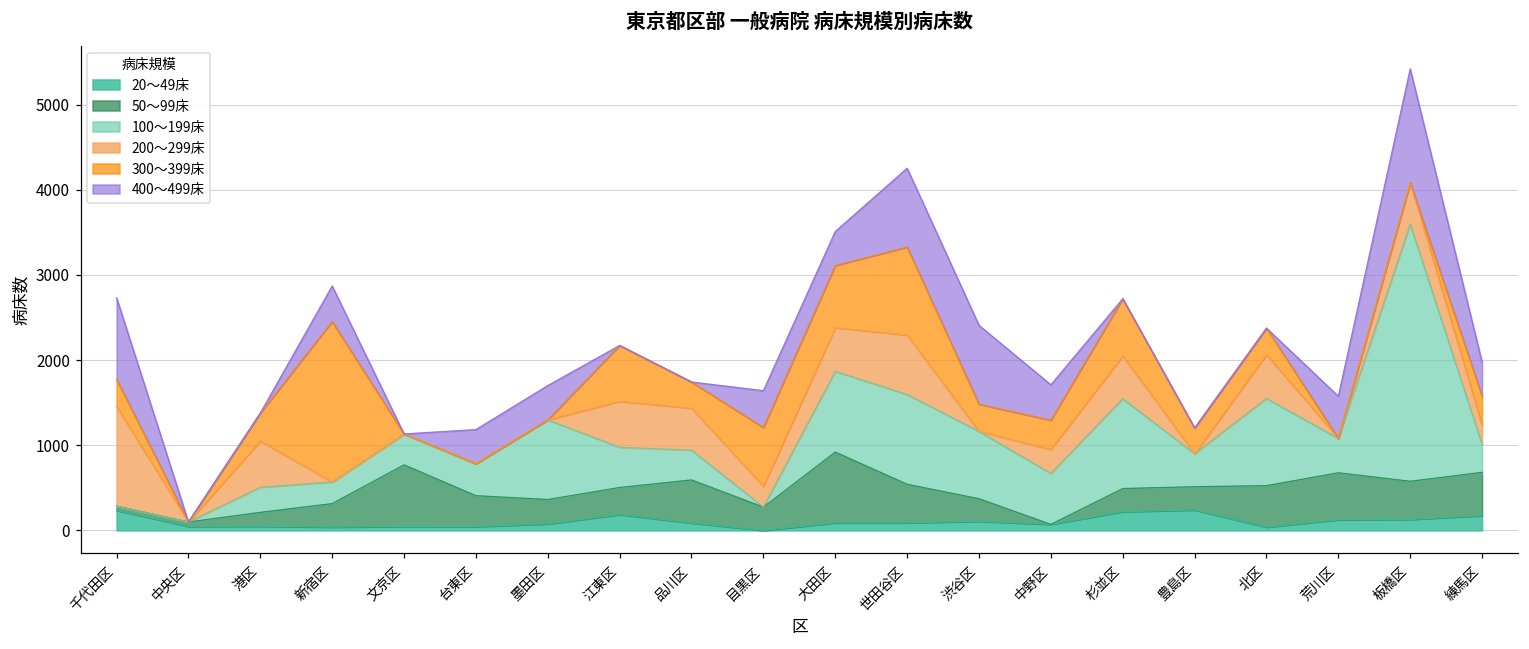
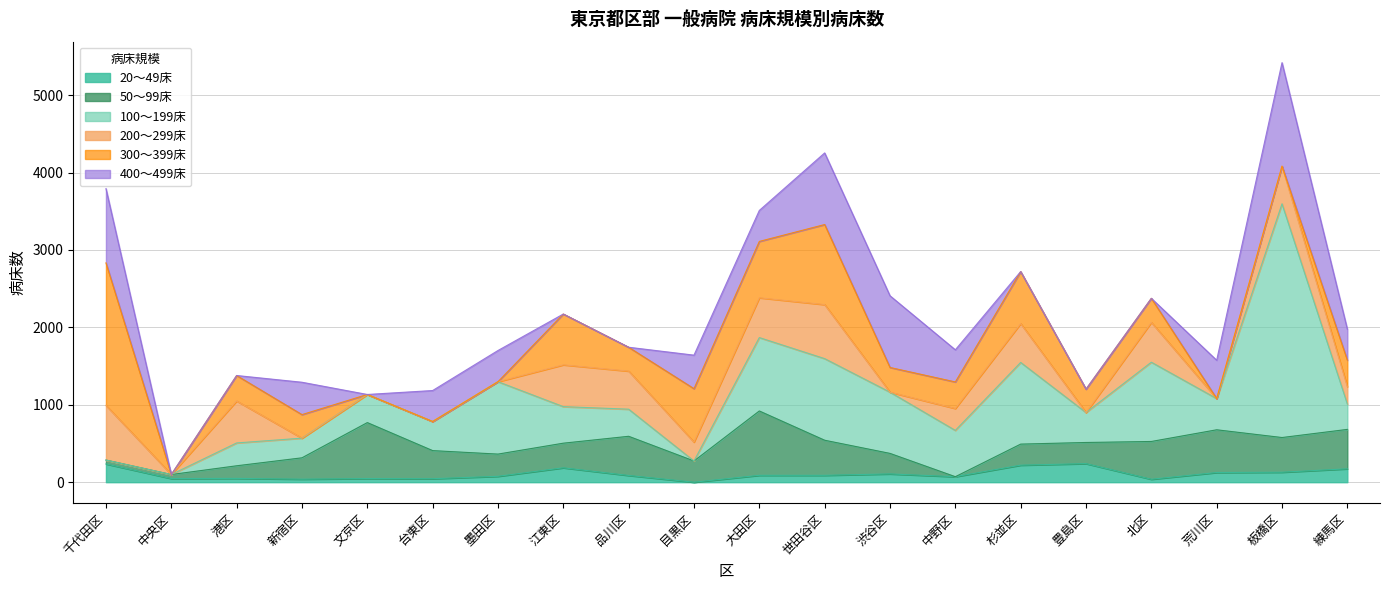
200～299床, 千代田区: 1200 -> 700
300～399床, 千代田区: 300 -> 1800
300～399床, 新宿区: 1900 -> 300
